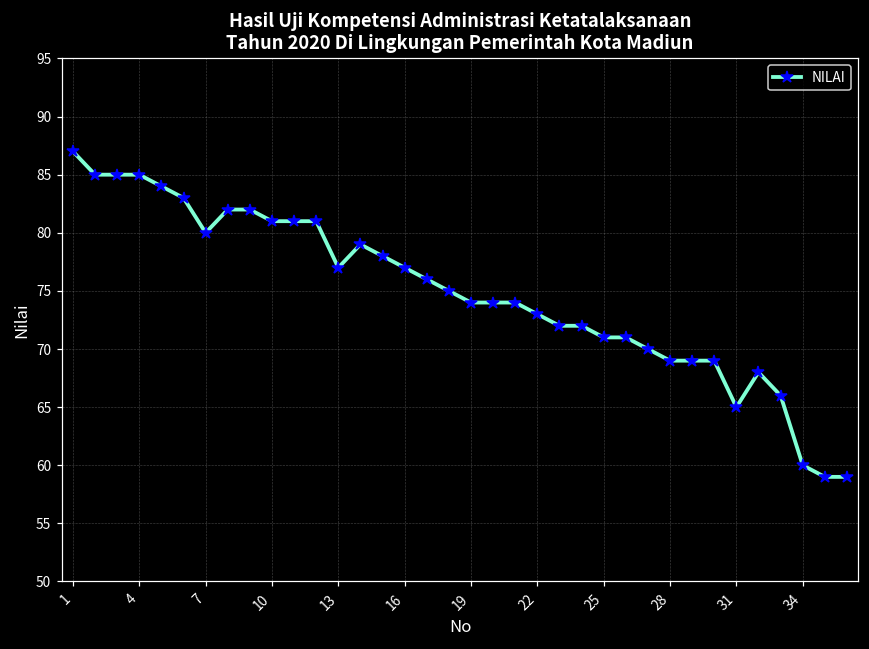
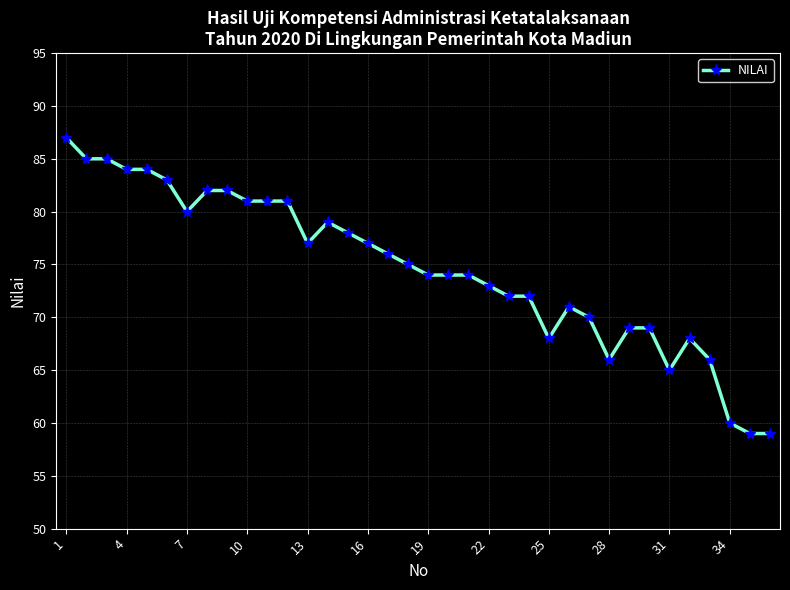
4: 85 -> 84
25: 71 -> 68
28: 69 -> 66
